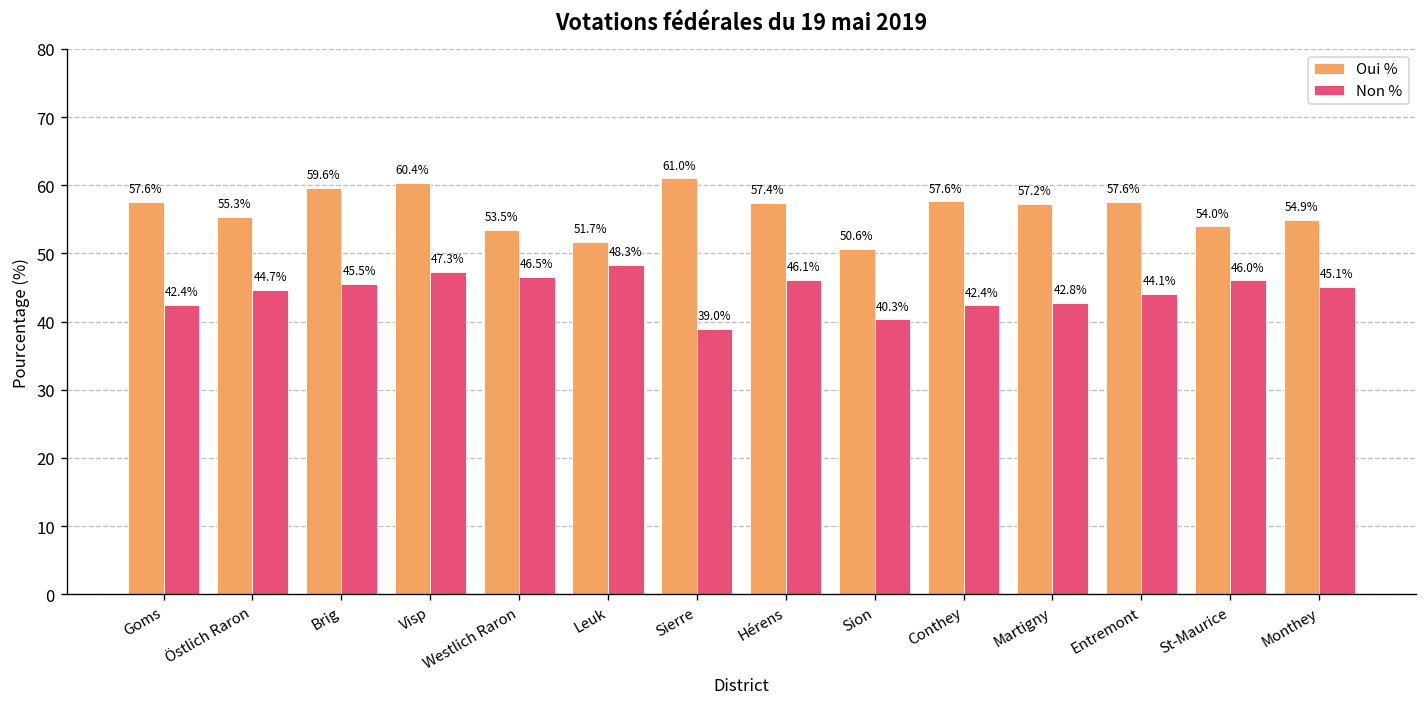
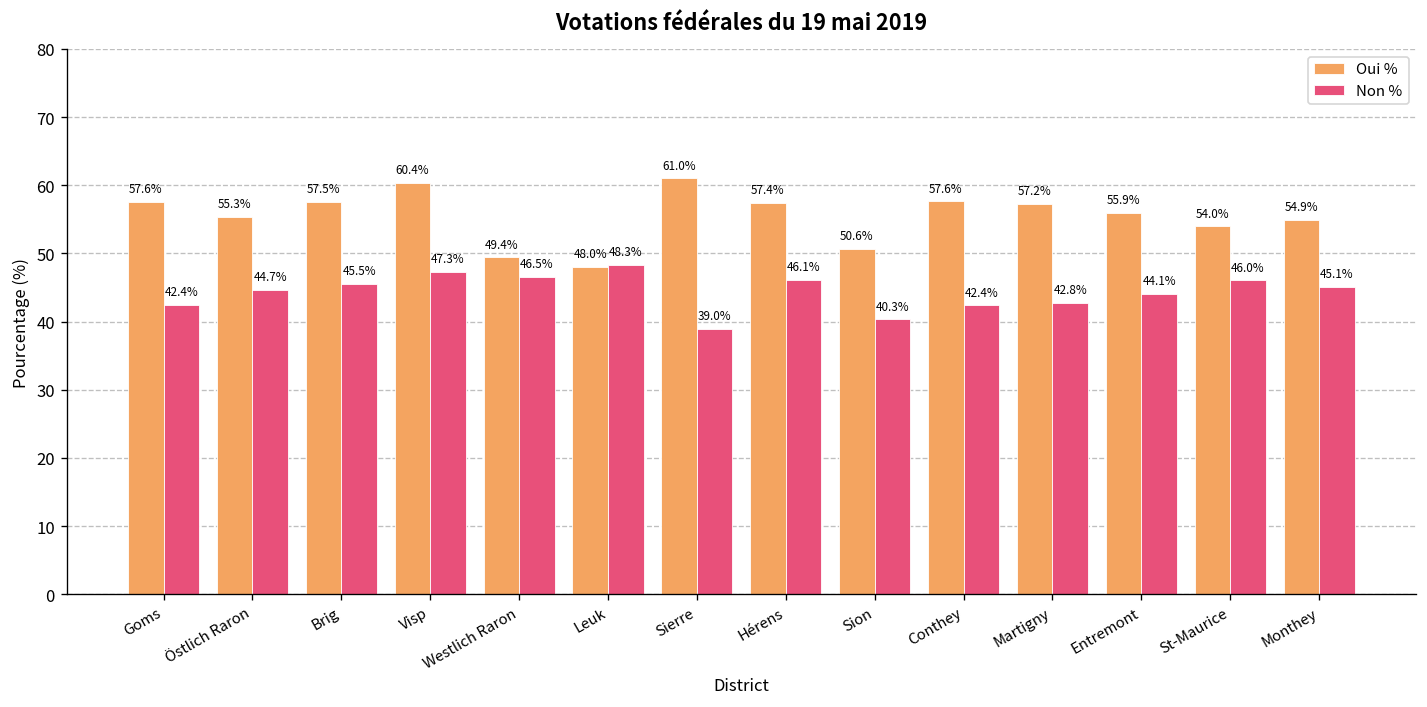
Oui %, Brig: 59.6% -> 57.5%
Oui %, Westlich Raron: 53.5% -> 49.4%
Oui %, Leuk: 51.7% -> 48.0%
Oui %, Entremont: 57.6% -> 55.9%
